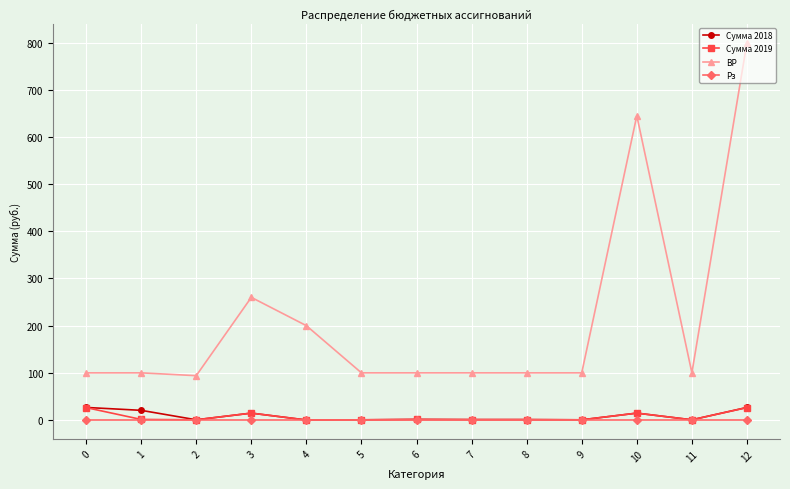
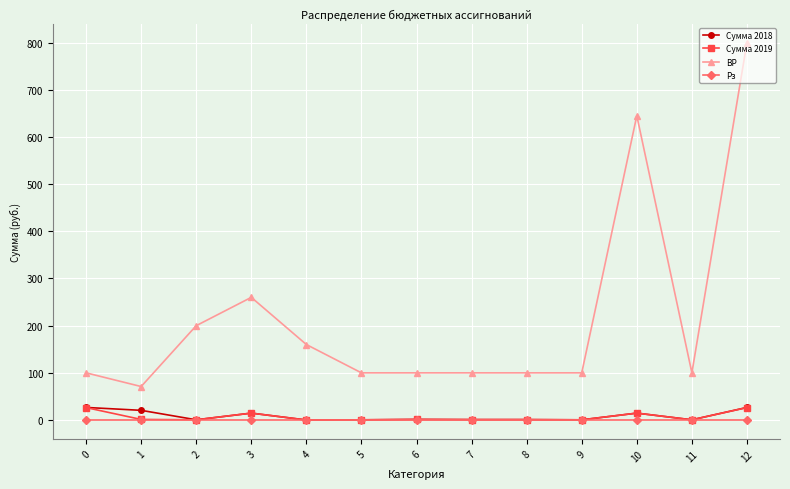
ВР, 1: 100 -> 70
ВР, 2: 90 -> 200
ВР, 4: 200 -> 160
